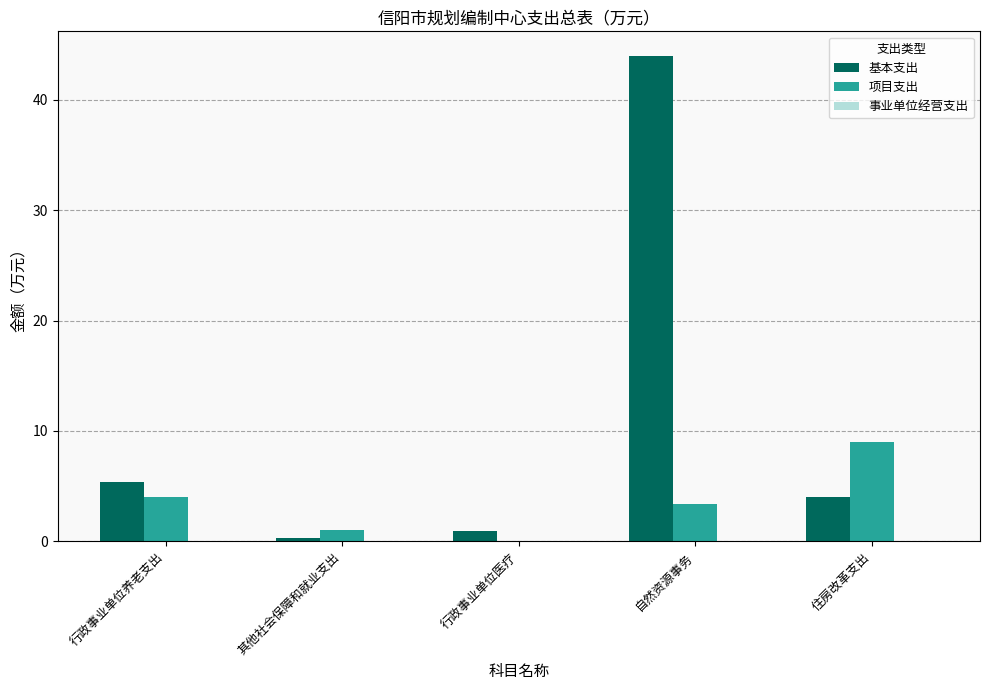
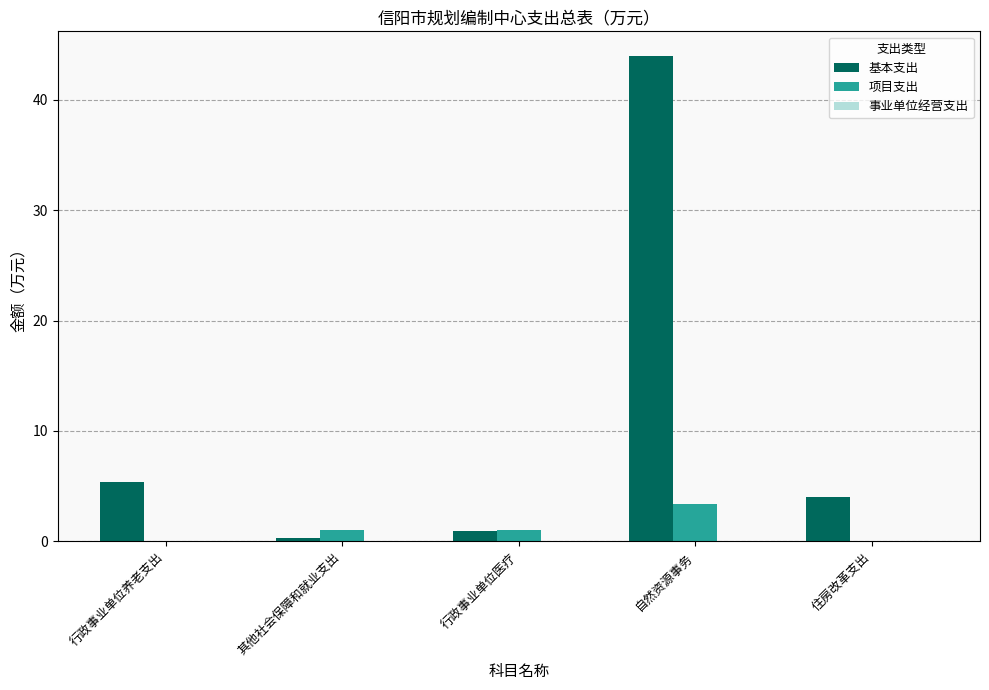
项目支出, 行政事业单位养老支出: 4 -> 0
项目支出, 行政事业单位医疗: 0 -> 1
项目支出, 住房改革支出: 9 -> 0
